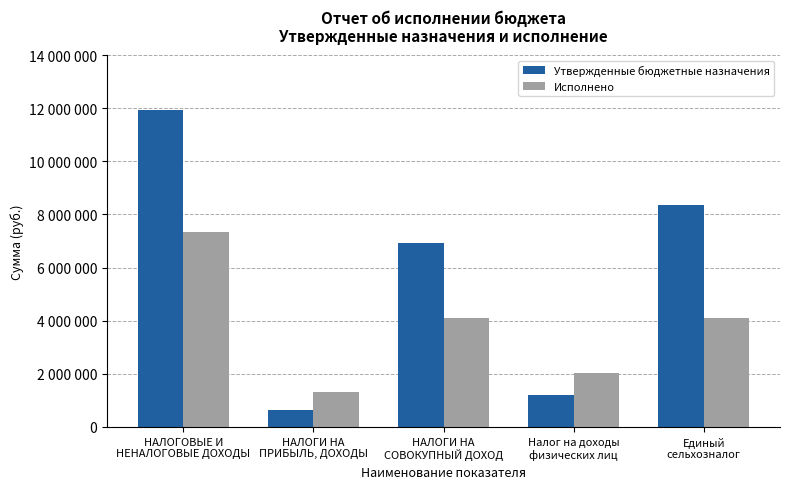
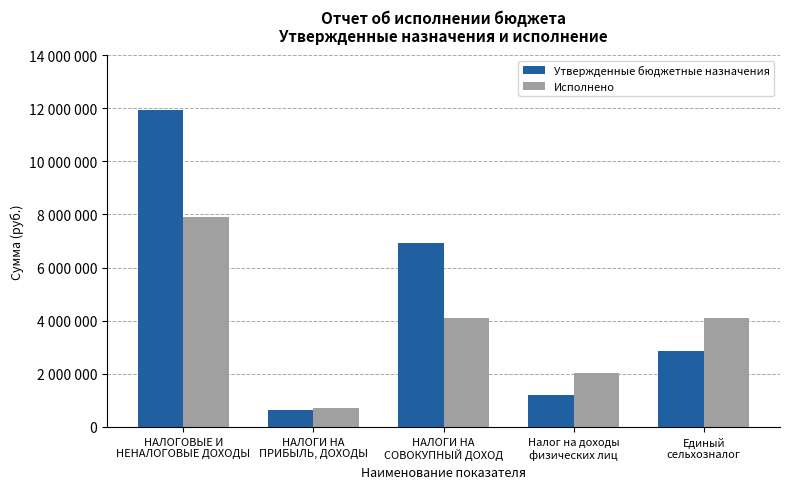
Исполнено, НАЛОГОВЫЕ И НЕНАЛОГОВЫЕ ДОХОДЫ: 7300000 -> 7900000
Исполнено, НАЛОГИ НА ПРИБЫЛЬ, ДОХОДЫ: 1300000 -> 700000
Утвержденные бюджетные назначения, Единый сельхозналог: 8400000 -> 2900000
